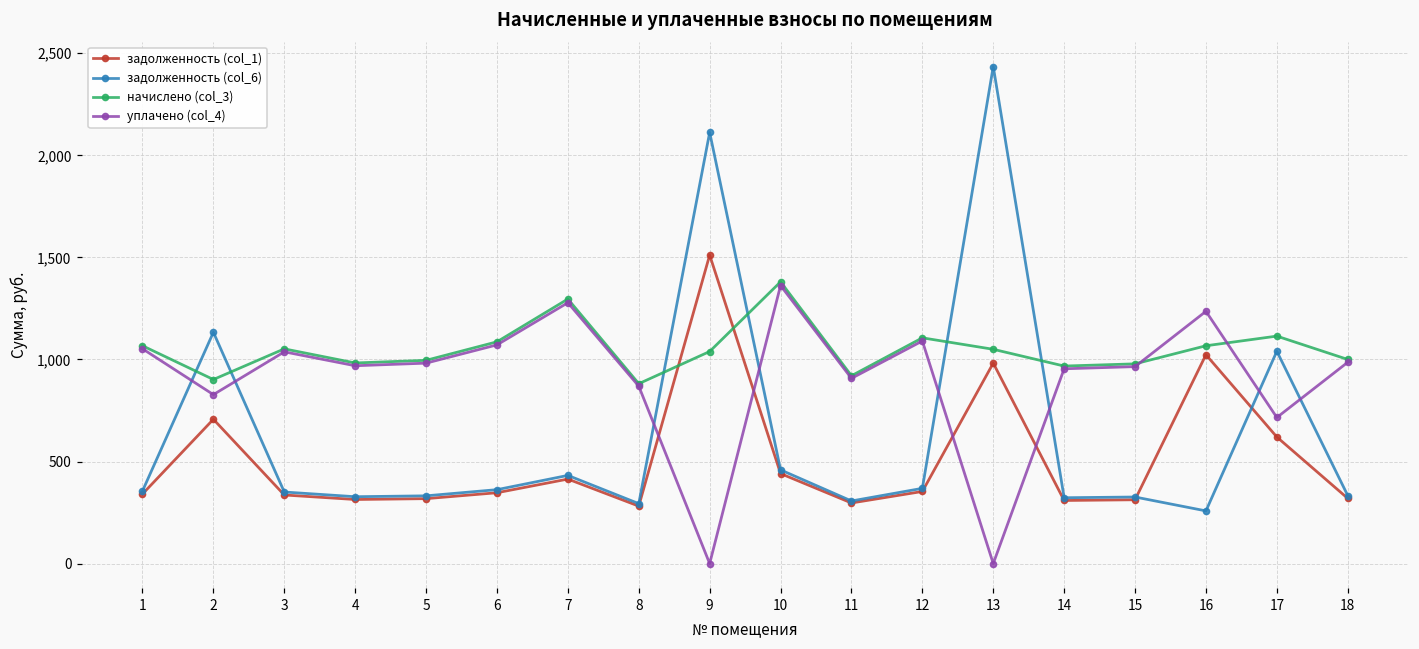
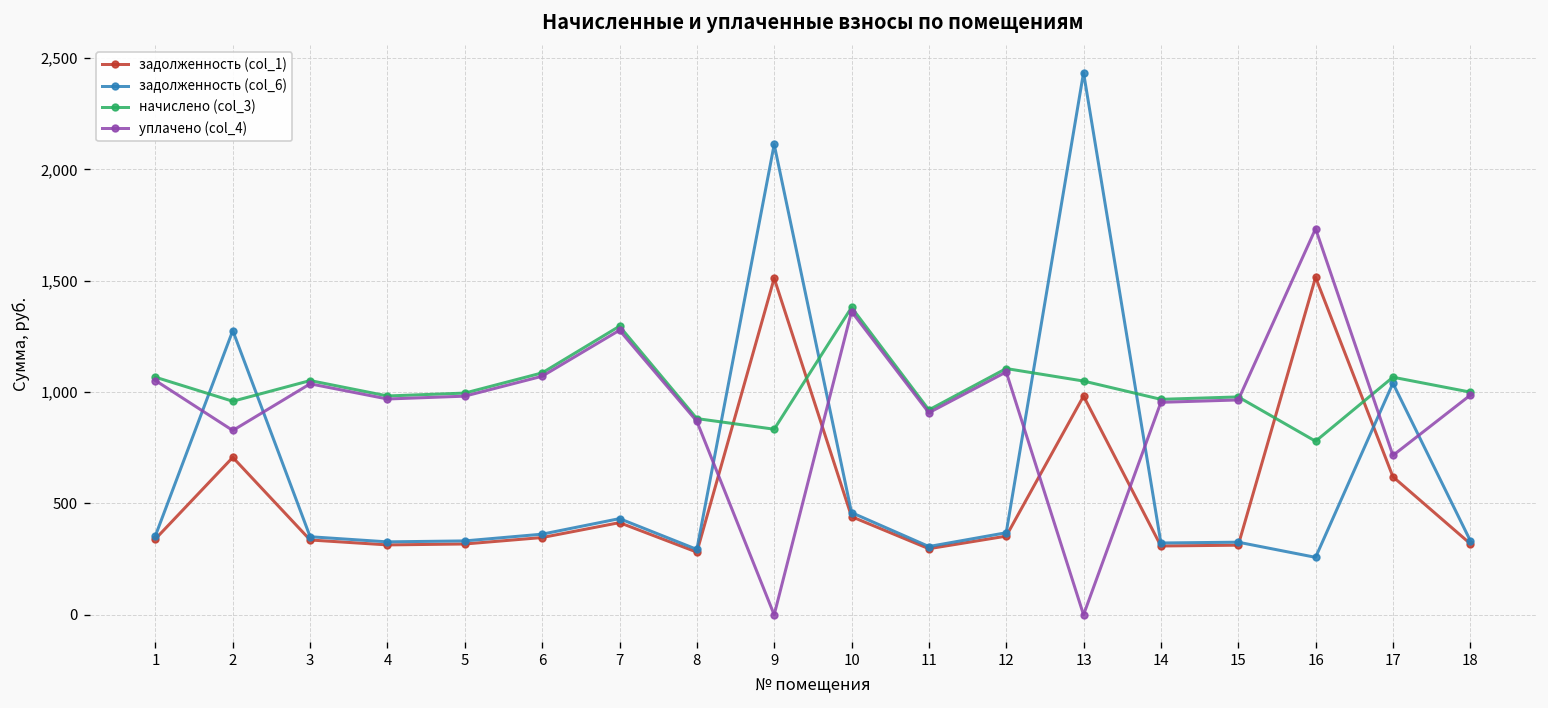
задолженность (col_6), 2: 1,130 -> 1,280
начислено (col_3), 2: 900 -> 960
начислено (col_3), 9: 1,040 -> 830
задолженность (col_1), 16: 1,020 -> 1,520
начислено (col_3), 16: 1,070 -> 780
уплачено (col_4), 16: 1,240 -> 1,730
начислено (col_3), 17: 1,110 -> 1,070
